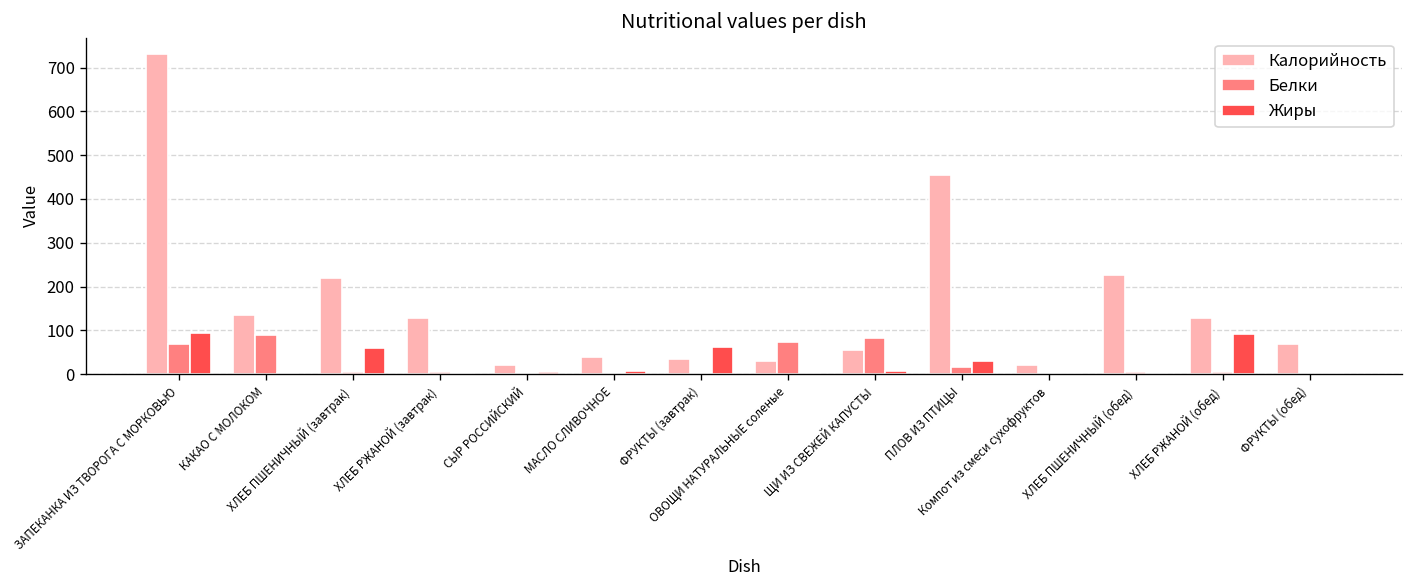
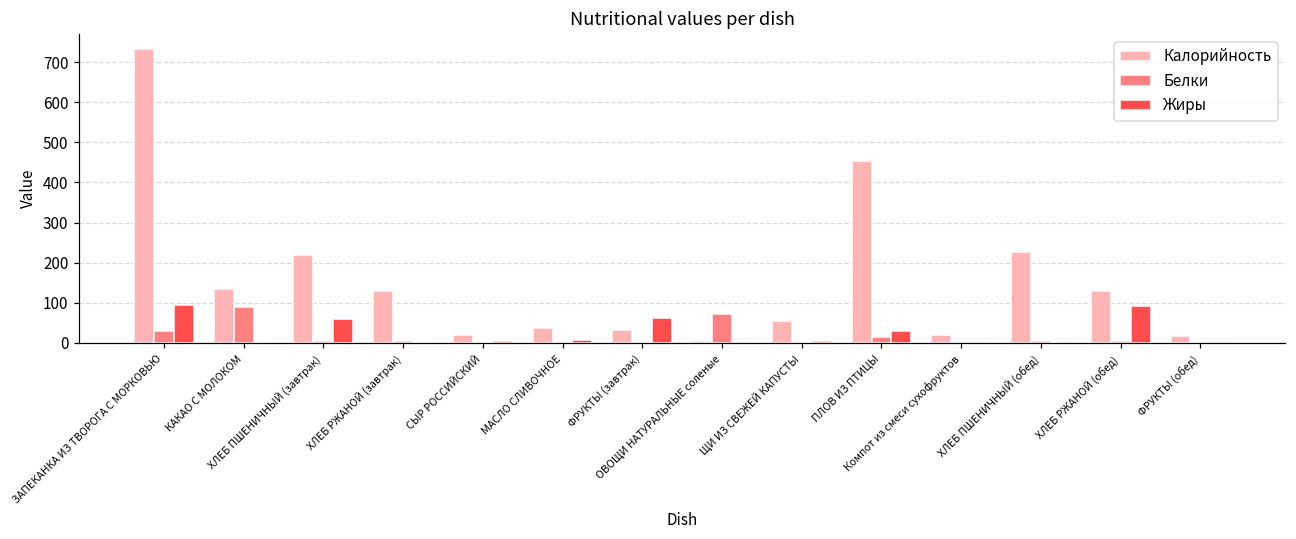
Белки, ЗАПЕКАНКА ИЗ ТВОРОГА С МОРКОВЬЮ: 70 -> 30
Калорийность, ОВОЩИ НАТУРАЛЬНЫЕ соленые: 30 -> 10
Белки, ЩИ ИЗ СВЕЖЕЙ КАПУСТЫ: 80 -> 0
Калорийность, ФРУКТЫ (обед): 70 -> 20
